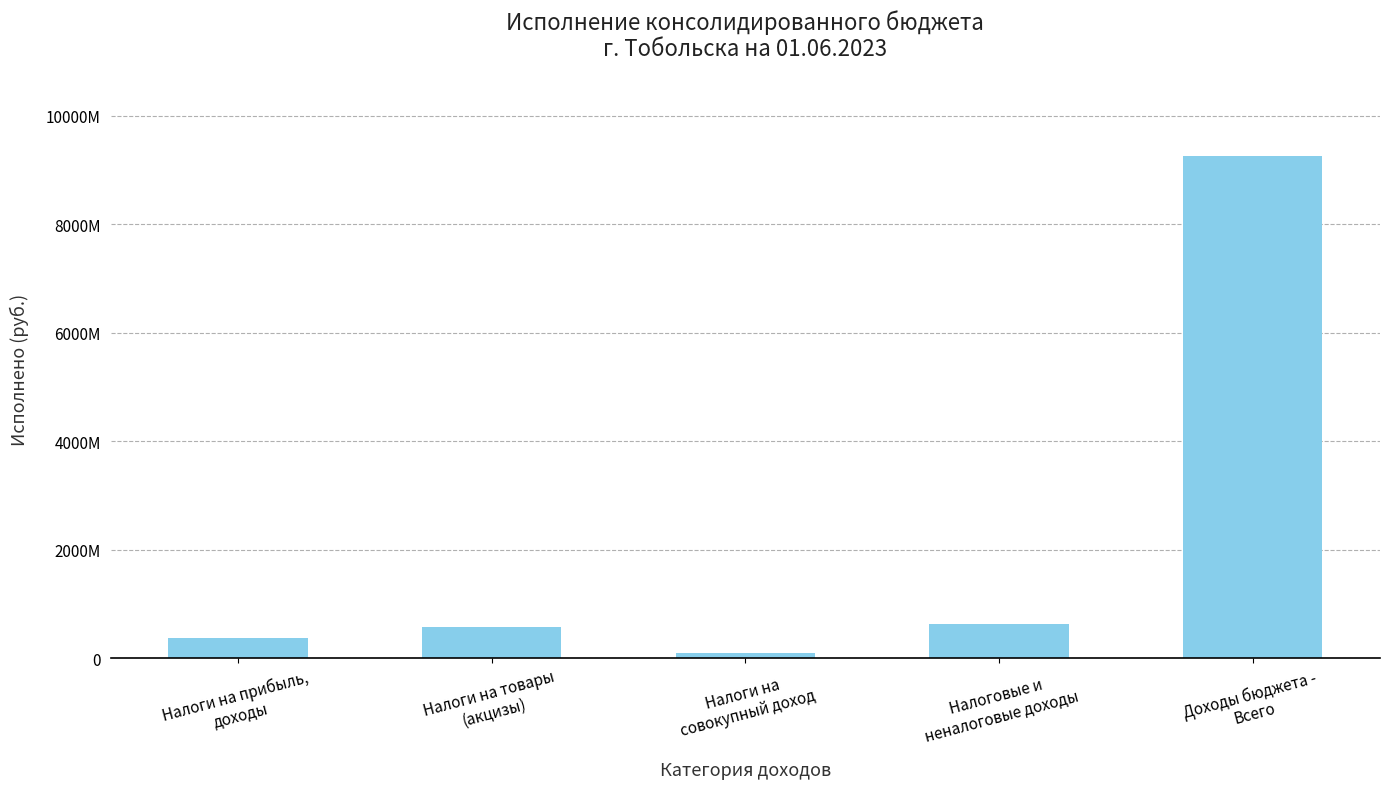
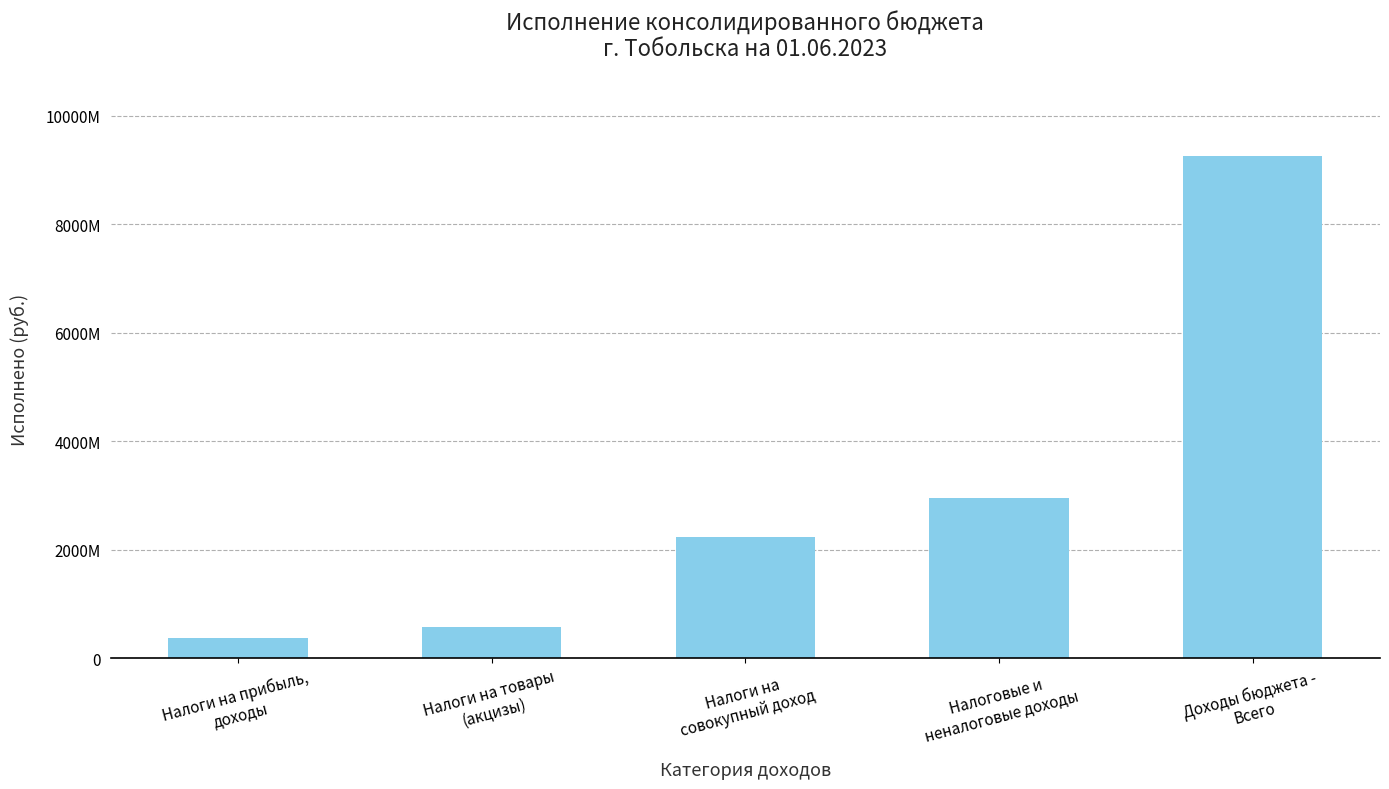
Налоги на совокупный доход: 100000000 -> 2200000000
Налоговые и неналоговые доходы: 600000000 -> 3000000000
